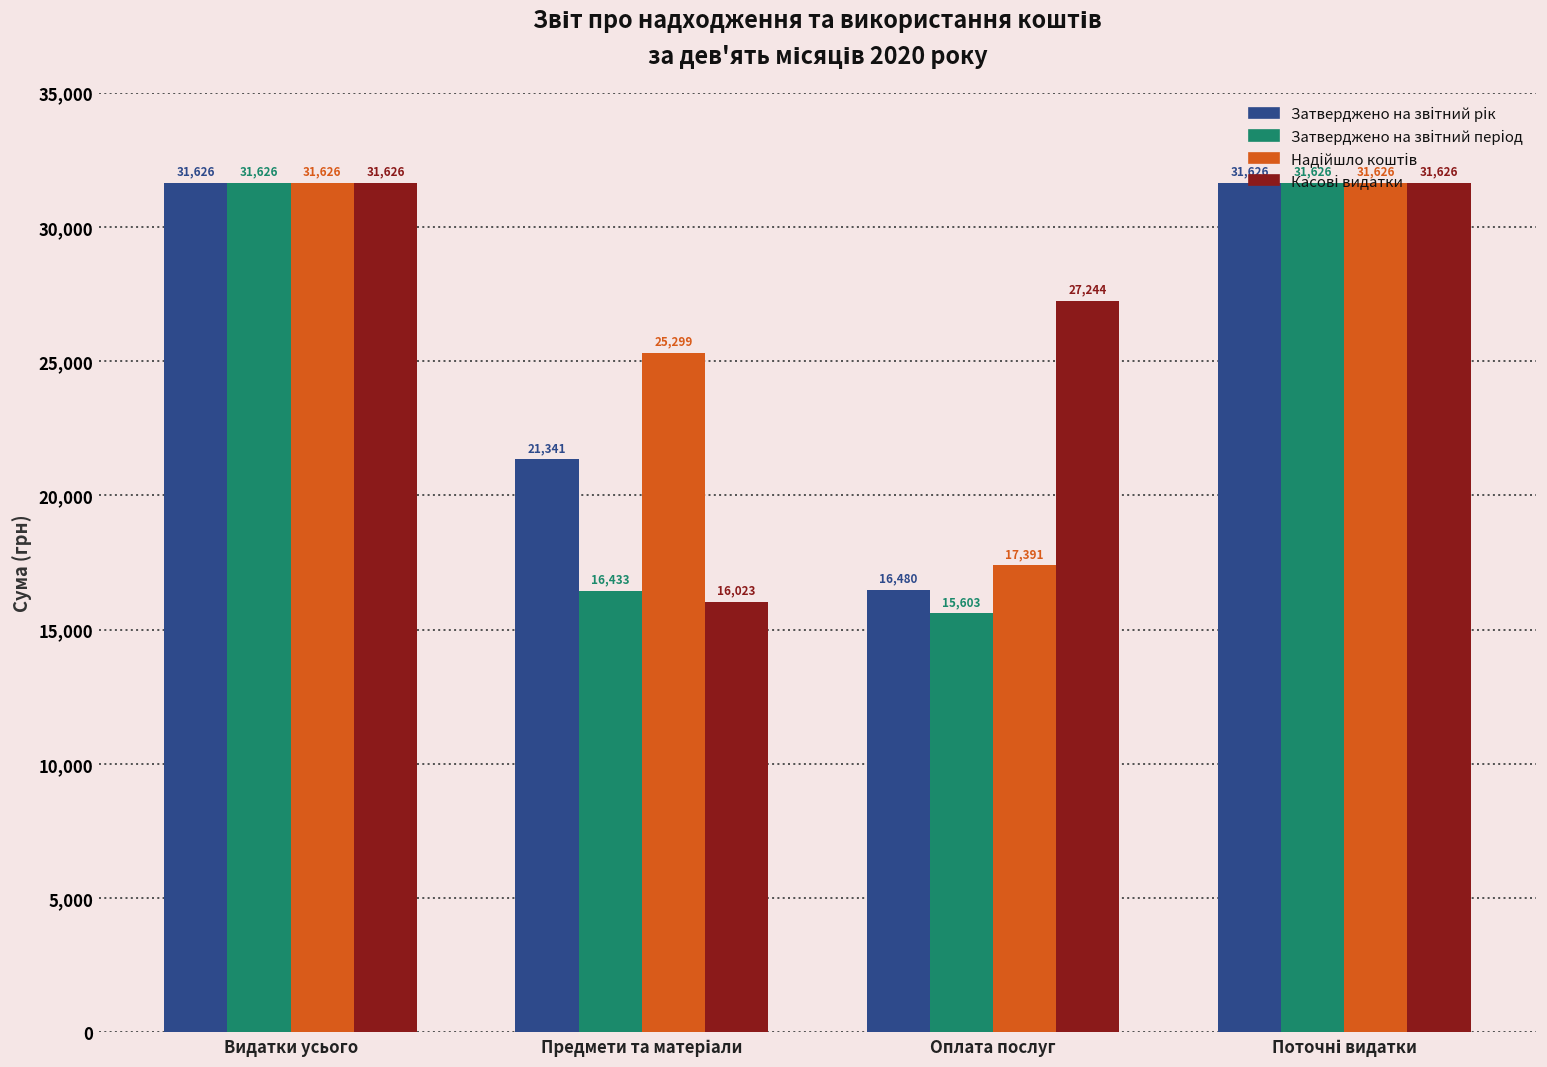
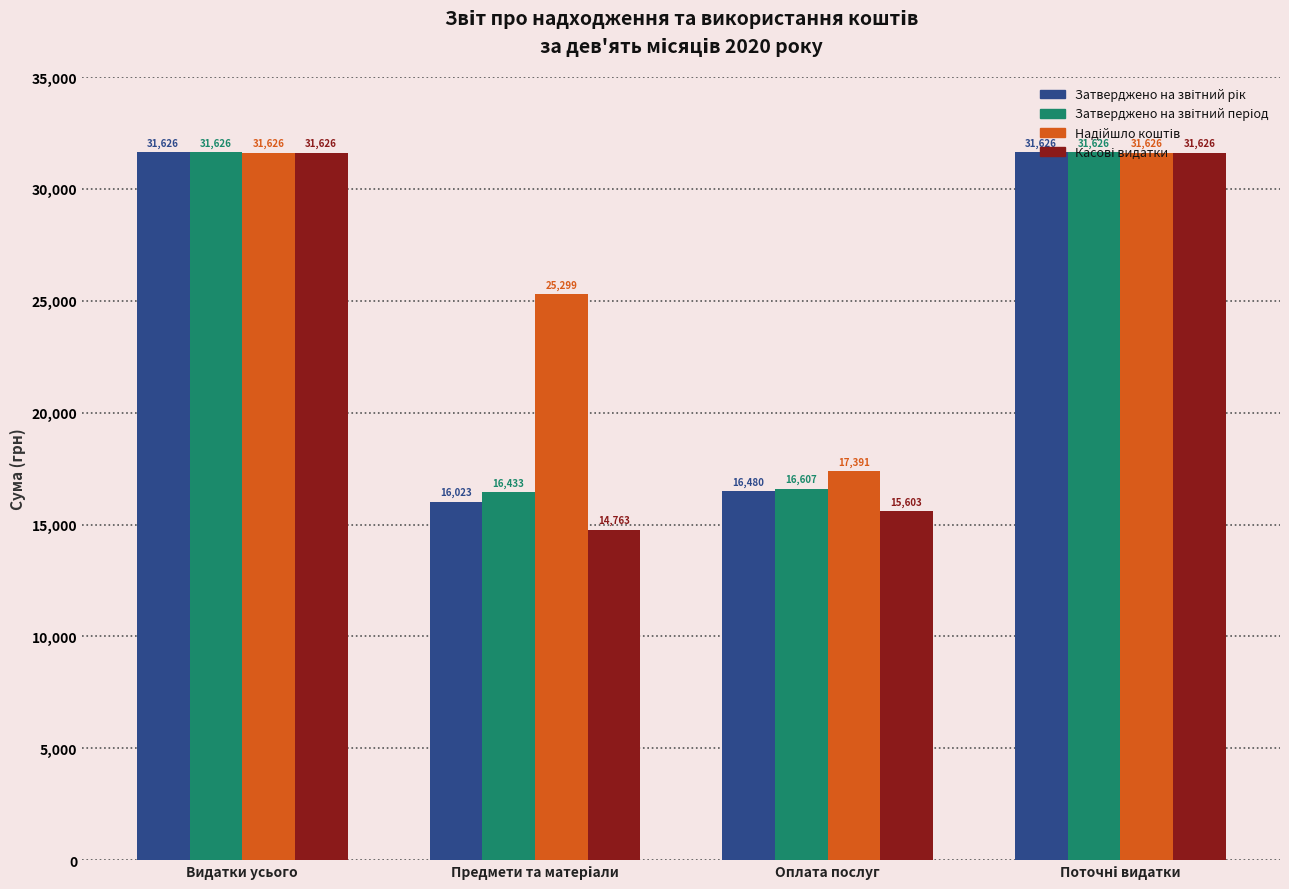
Затверджено на звітний рік, Предмети та матеріали: 21,341 -> 16,023
Касові видатки, Предмети та матеріали: 16,023 -> 14,763
Затверджено на звітний період, Оплата послуг: 15,603 -> 16,607
Касові видатки, Оплата послуг: 27,244 -> 15,603
